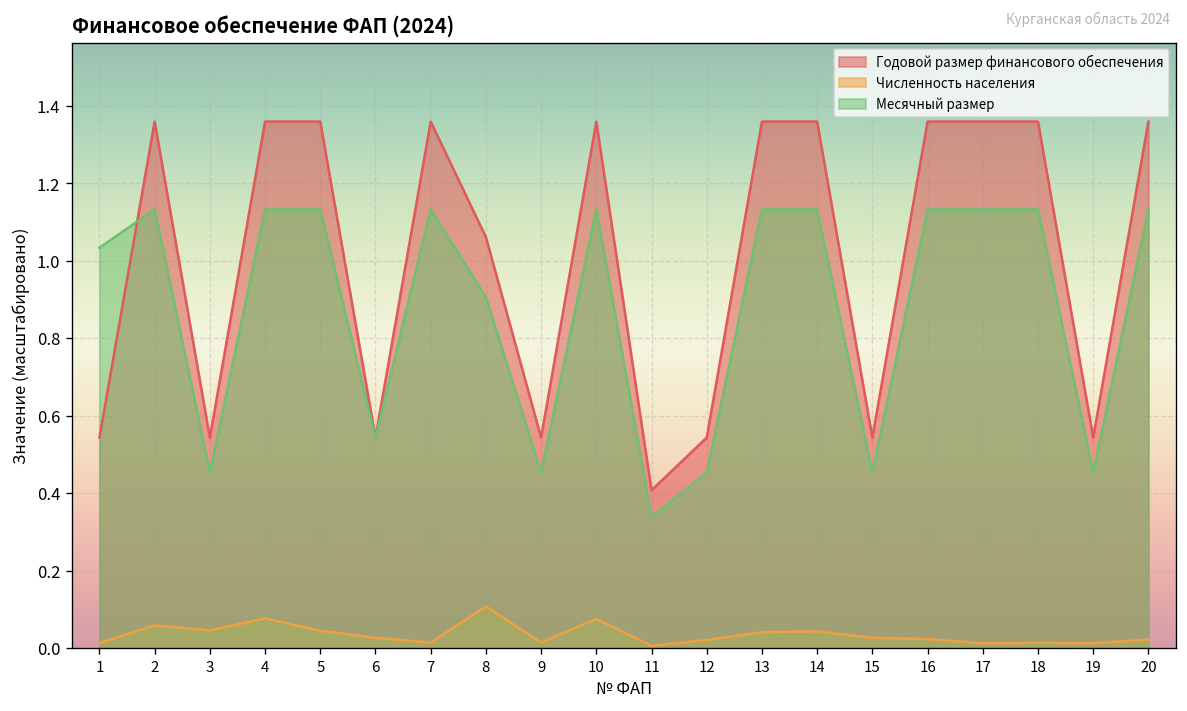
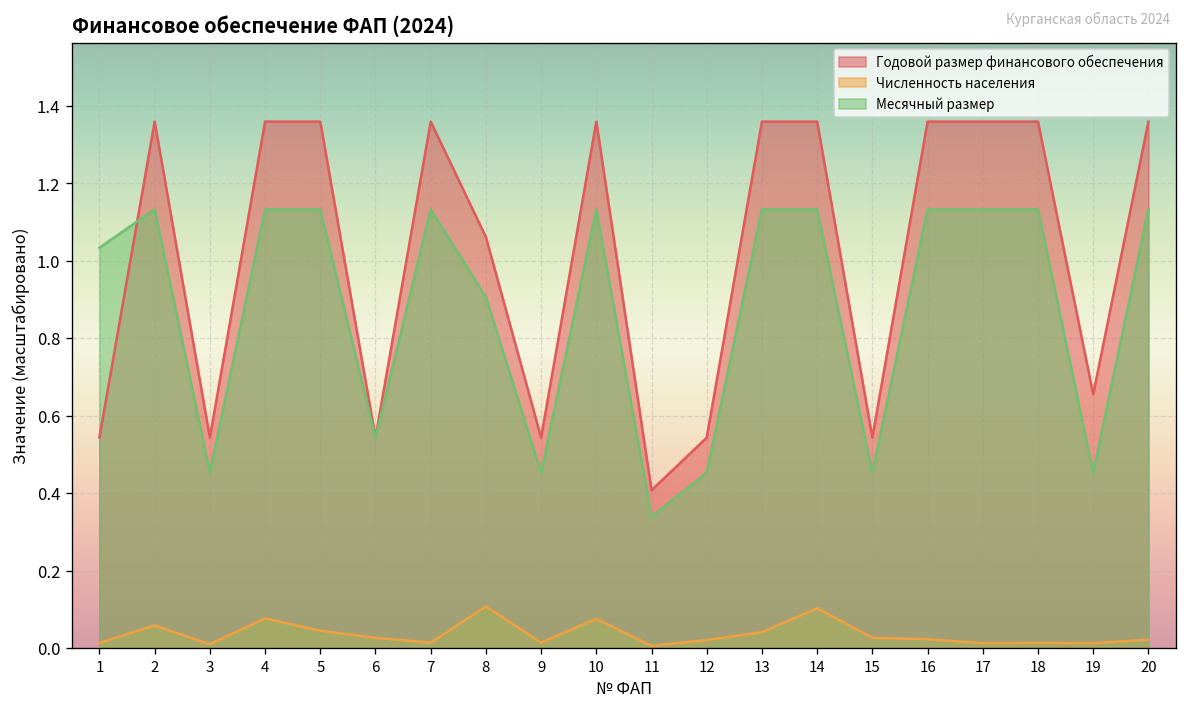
Численность населения, 3: 0.05 -> 0.01
Численность населения, 14: 0.04 -> 0.10
Годовой размер финансового обеспечения, 19: 0.54 -> 0.66
